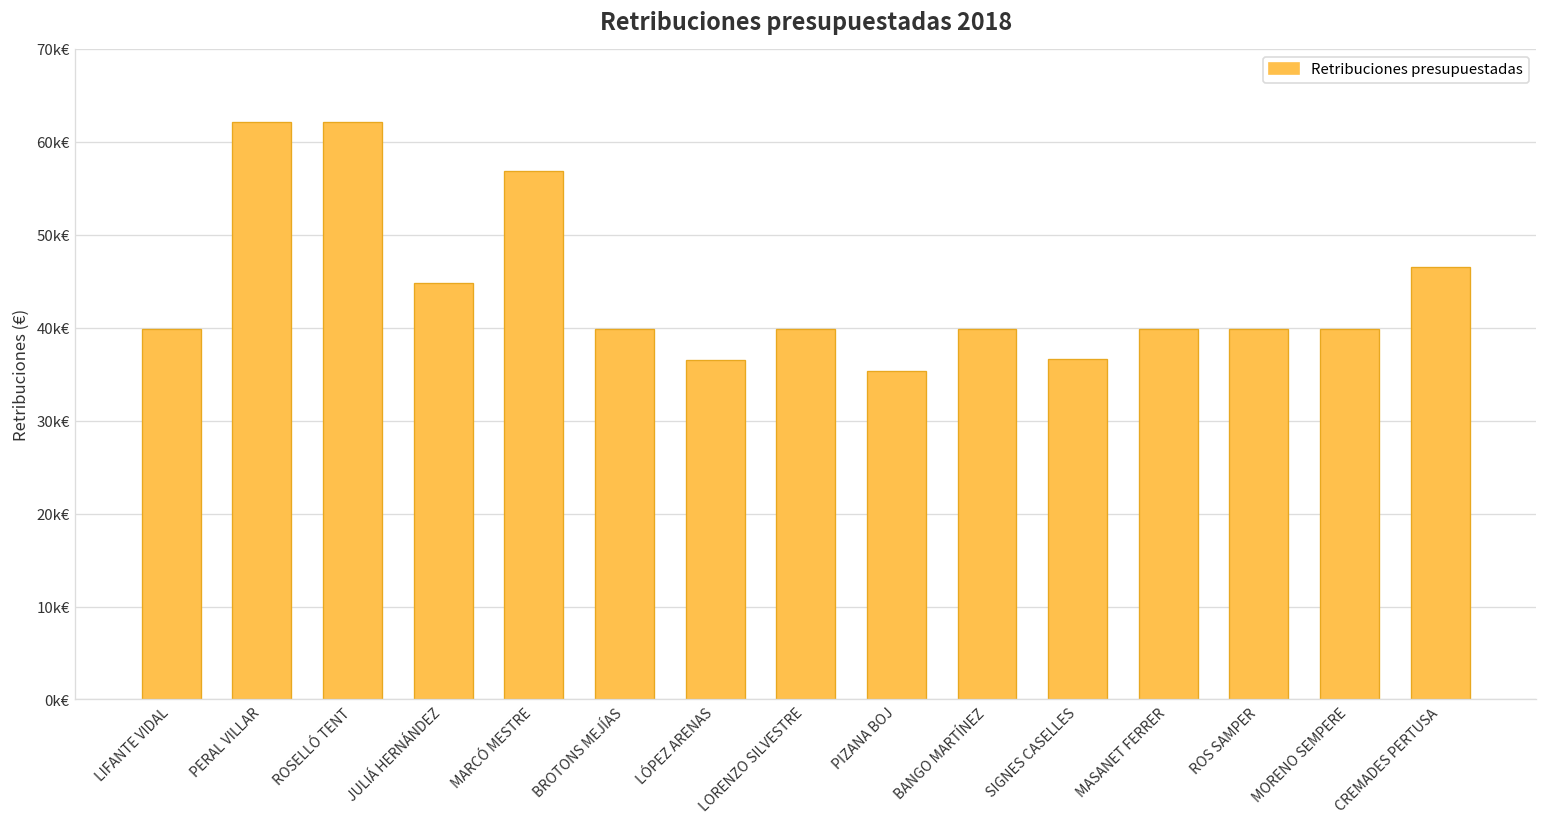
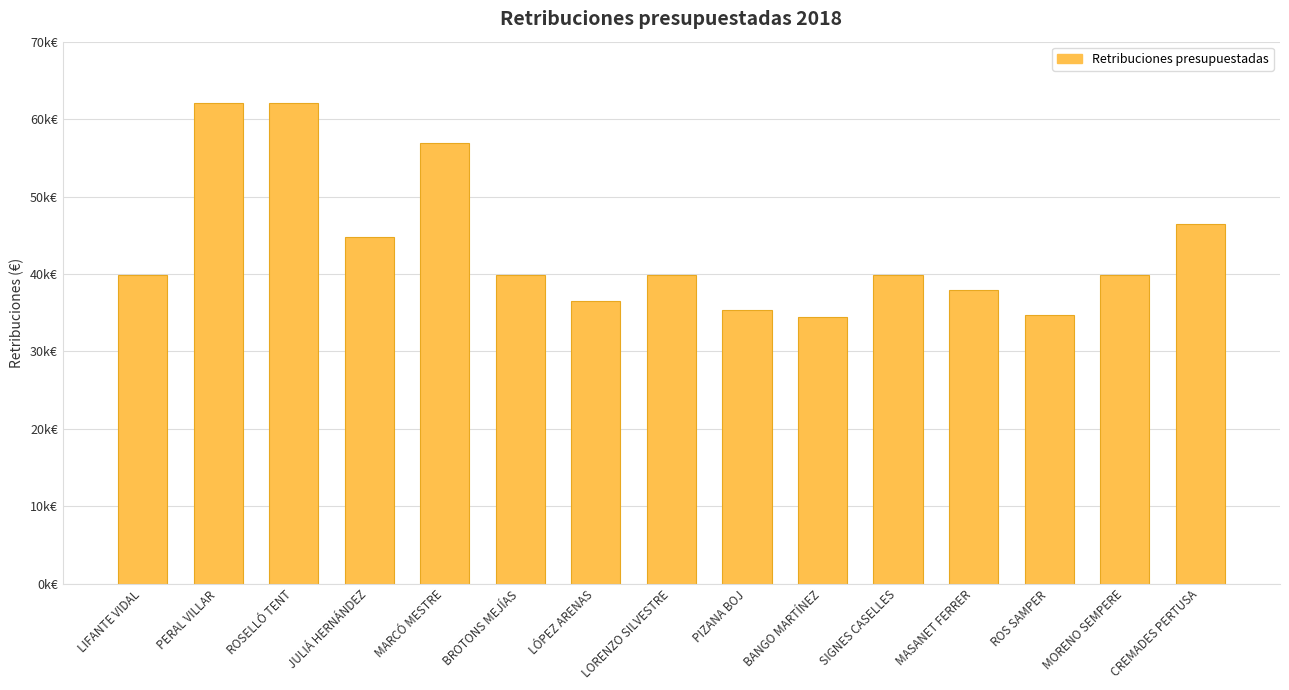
BANGO MARTÍNEZ: 40k€ -> 34k€
SIGNES CASELLES: 37k€ -> 40k€
MASANET FERRER: 40k€ -> 38k€
ROS SAMPER: 40k€ -> 35k€
